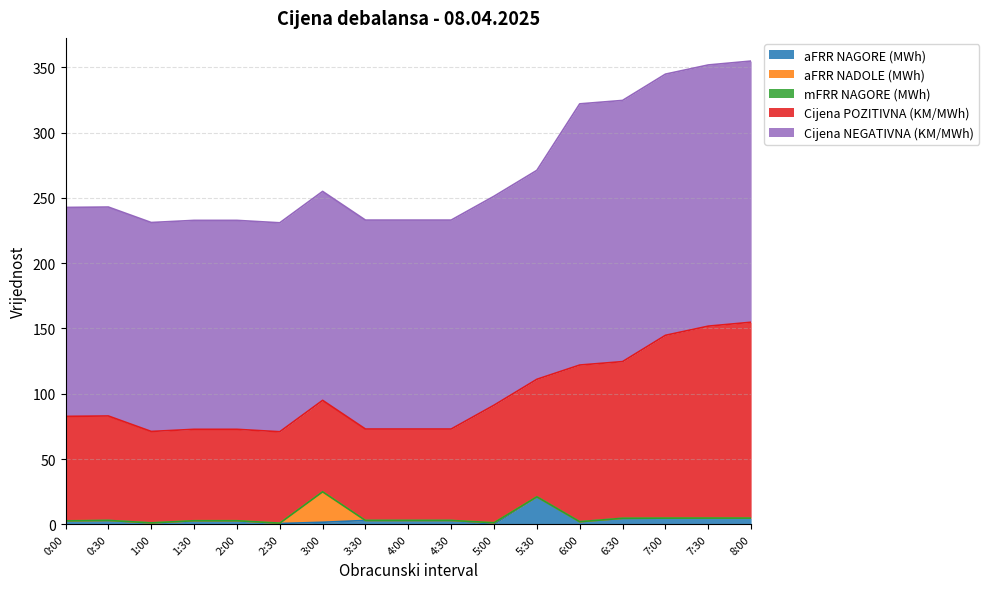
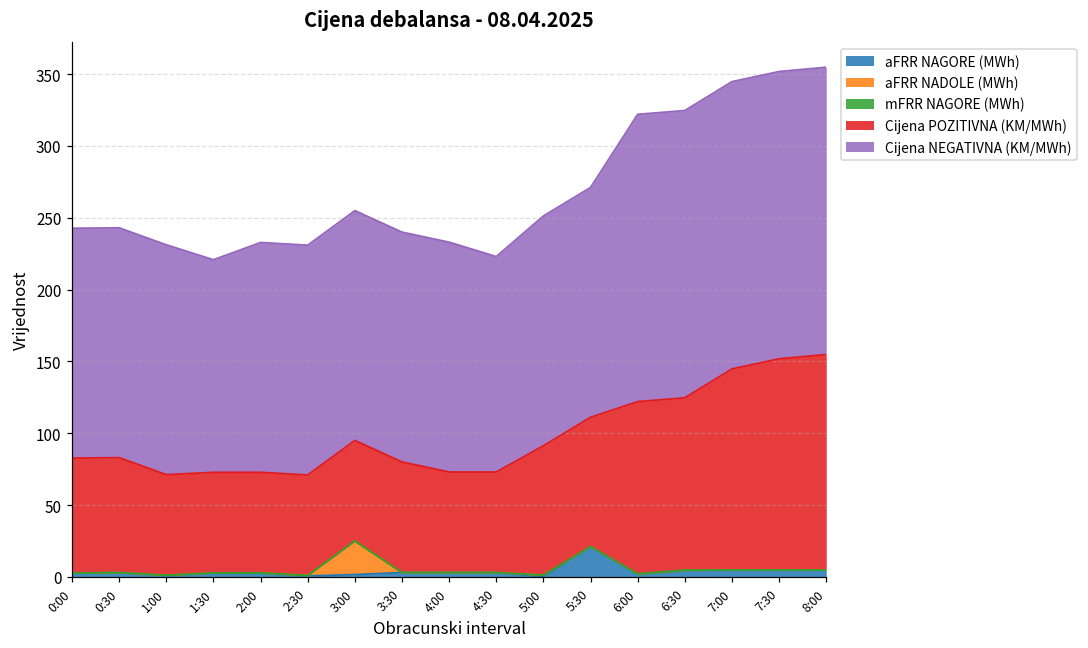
Cijena NEGATIVNA (KM/MWh), 1:30: 160 -> 148
Cijena POZITIVNA (KM/MWh), 3:30: 70 -> 77
Cijena NEGATIVNA (KM/MWh), 4:30: 160 -> 150
